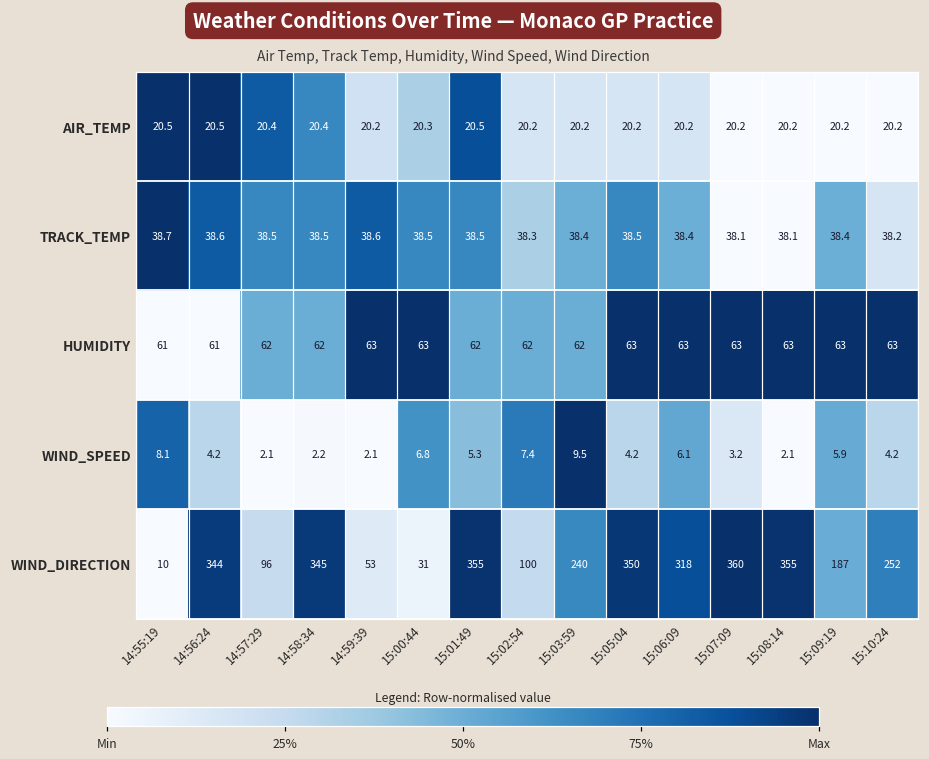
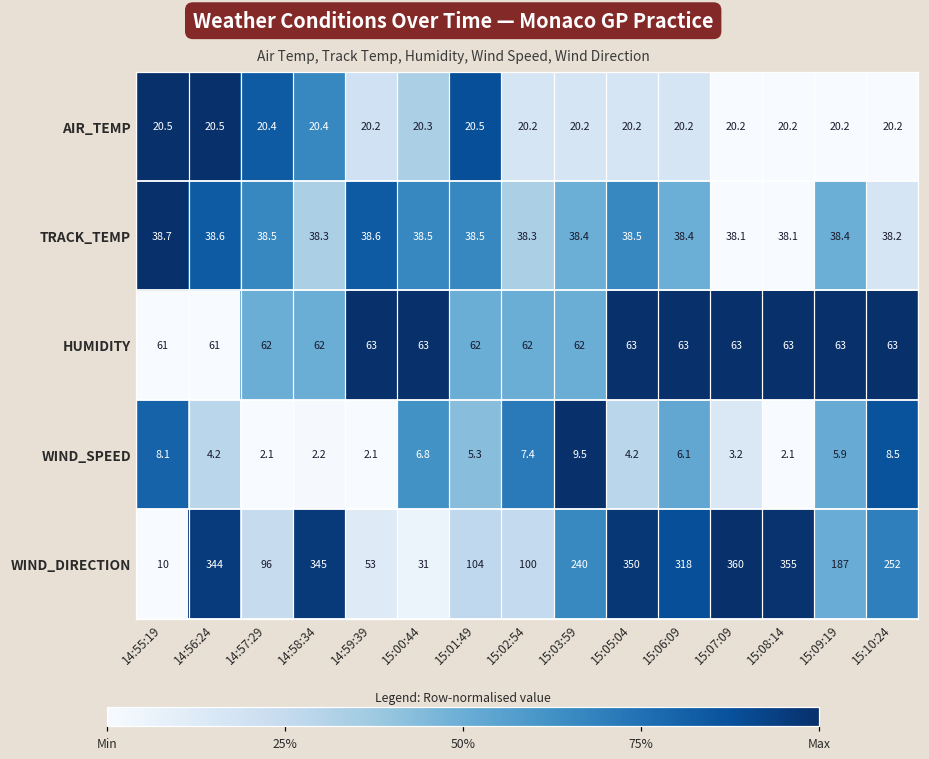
TRACK_TEMP, 14:58:34: 38.5 -> 38.3
WIND_SPEED, 15:10:24: 4.2 -> 8.5
WIND_DIRECTION, 15:01:49: 355 -> 104
